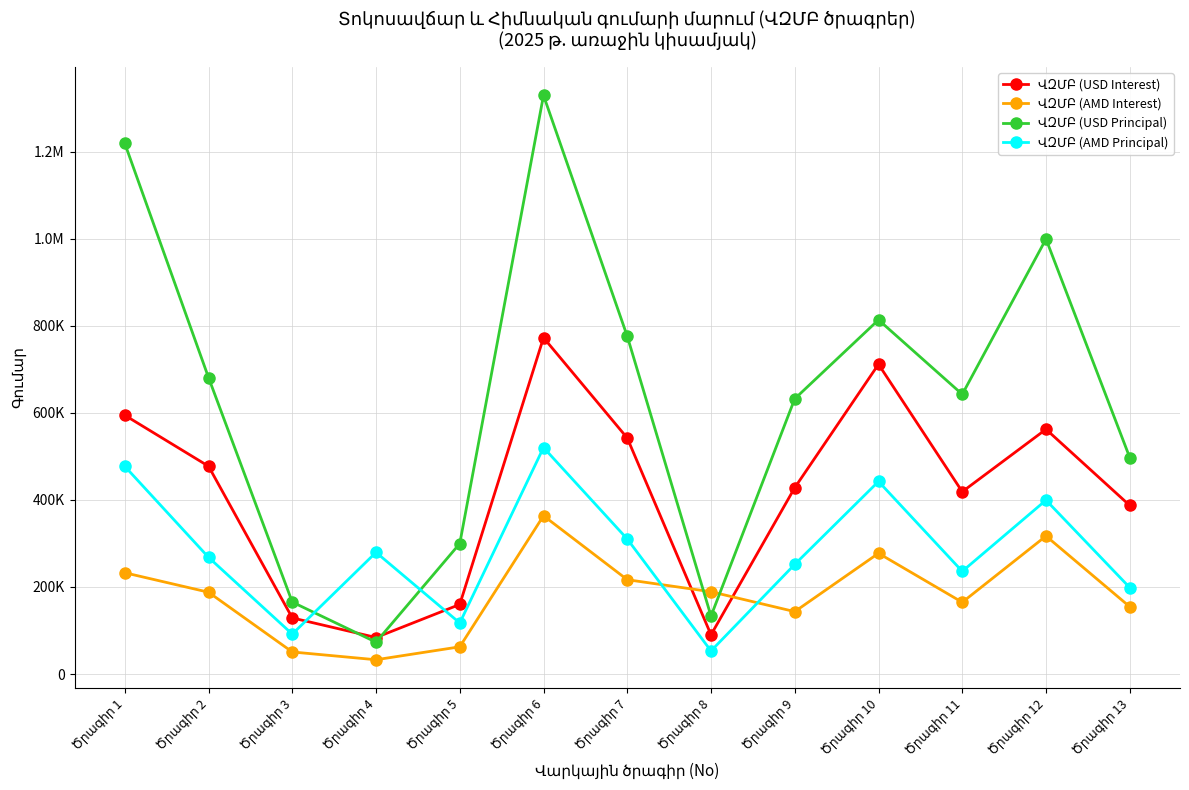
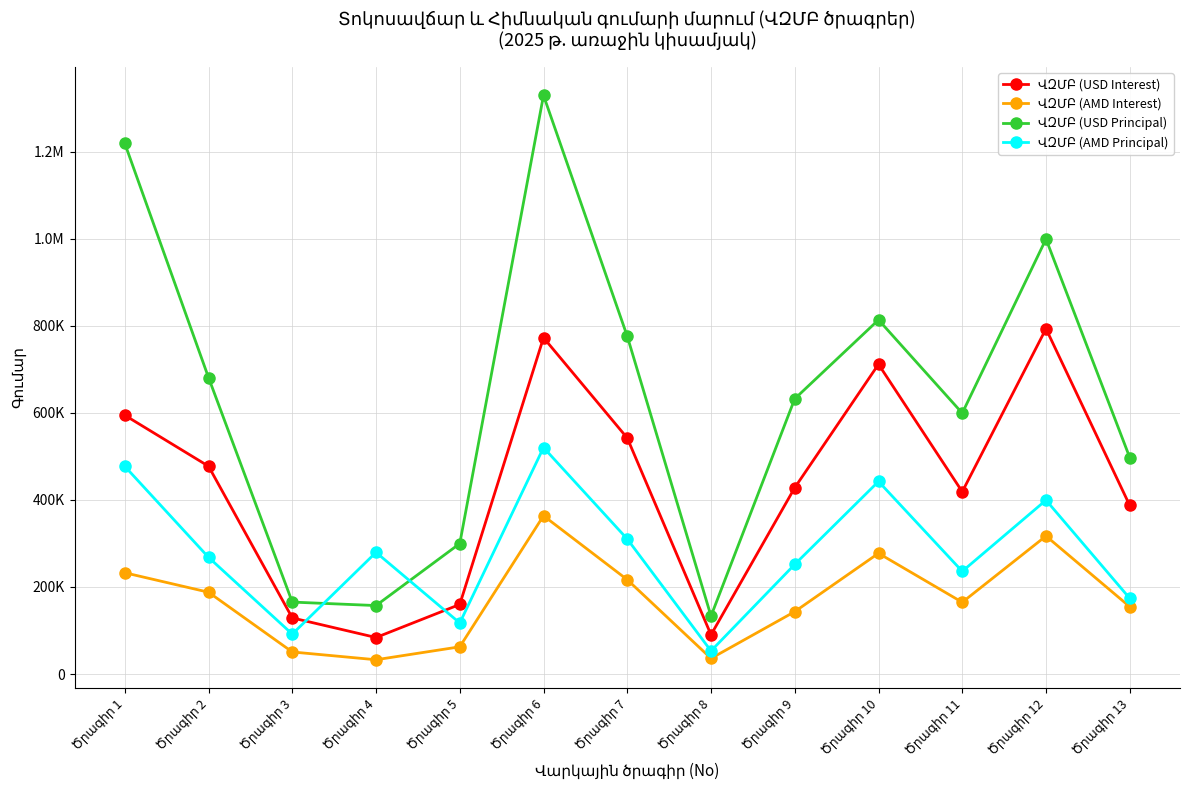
ՎԶՄԲ (USD Principal), Ծրագիր 4: 70000 -> 160000
ՎԶՄԲ (AMD Interest), Ծրագիր 8: 190000 -> 40000
ՎԶՄԲ (USD Principal), Ծրագիր 11: 640000 -> 600000
ՎԶՄԲ (USD Interest), Ծրագիր 12: 560000 -> 790000
ՎԶՄԲ (AMD Principal), Ծրագիր 13: 200000 -> 170000
